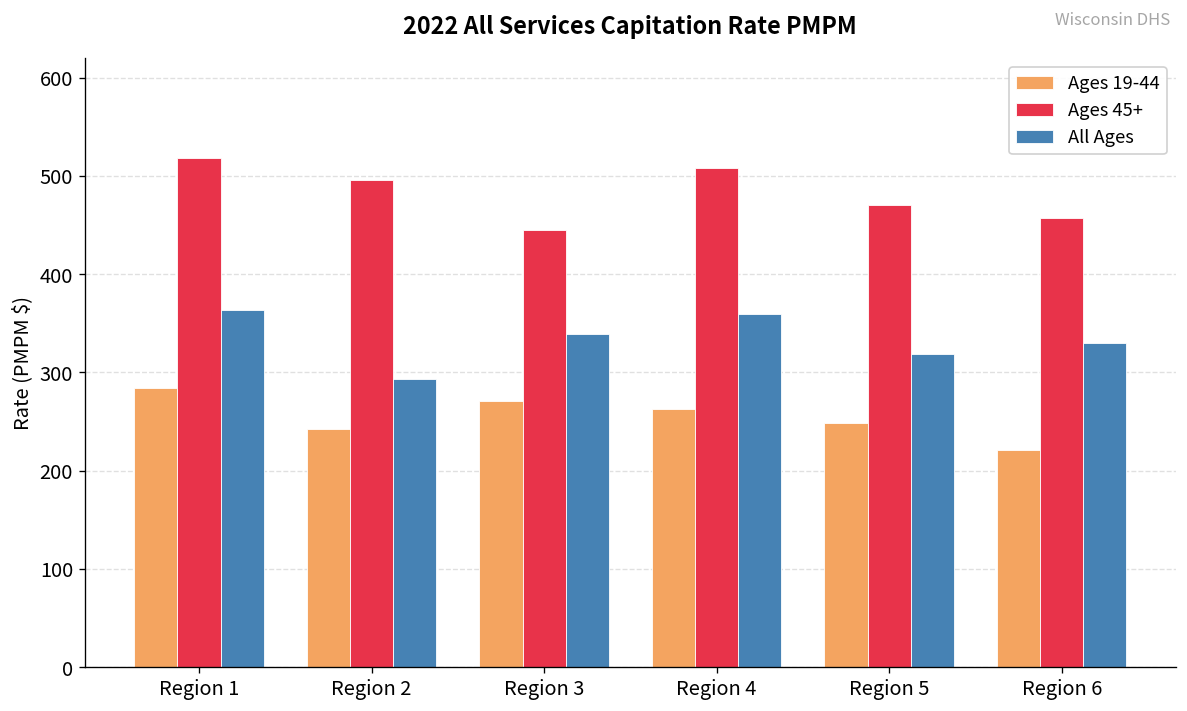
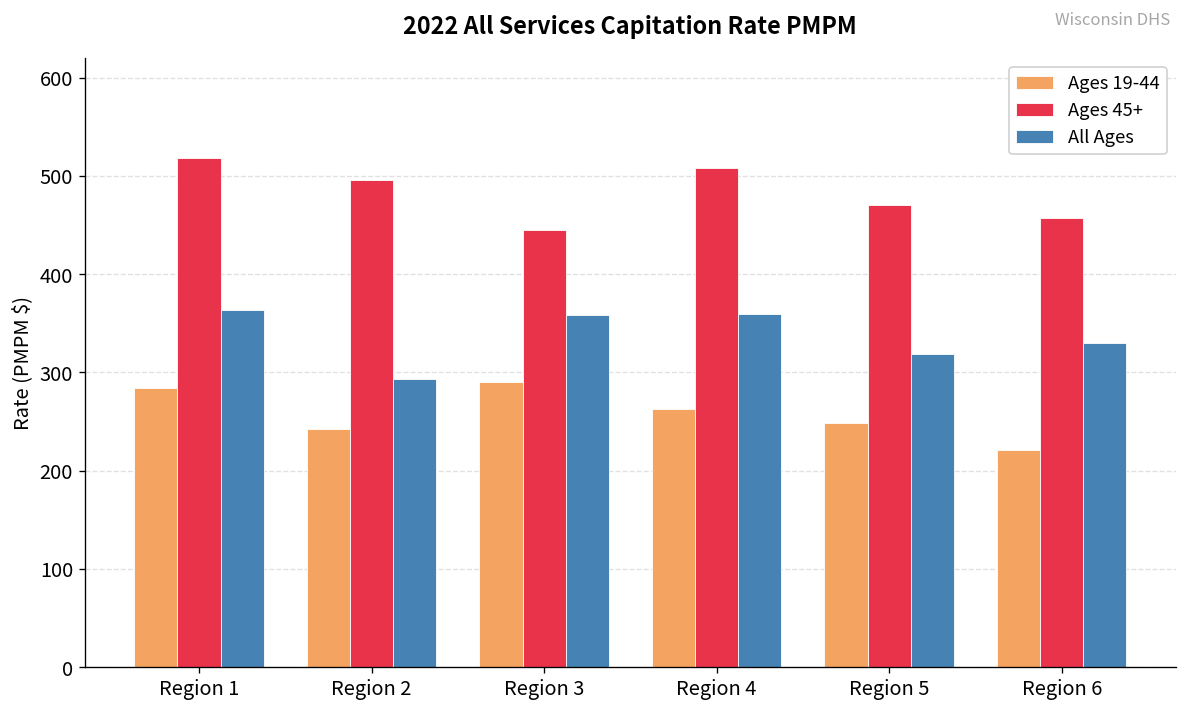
Ages 19-44, Region 3: 270 -> 290
All Ages, Region 3: 340 -> 360
